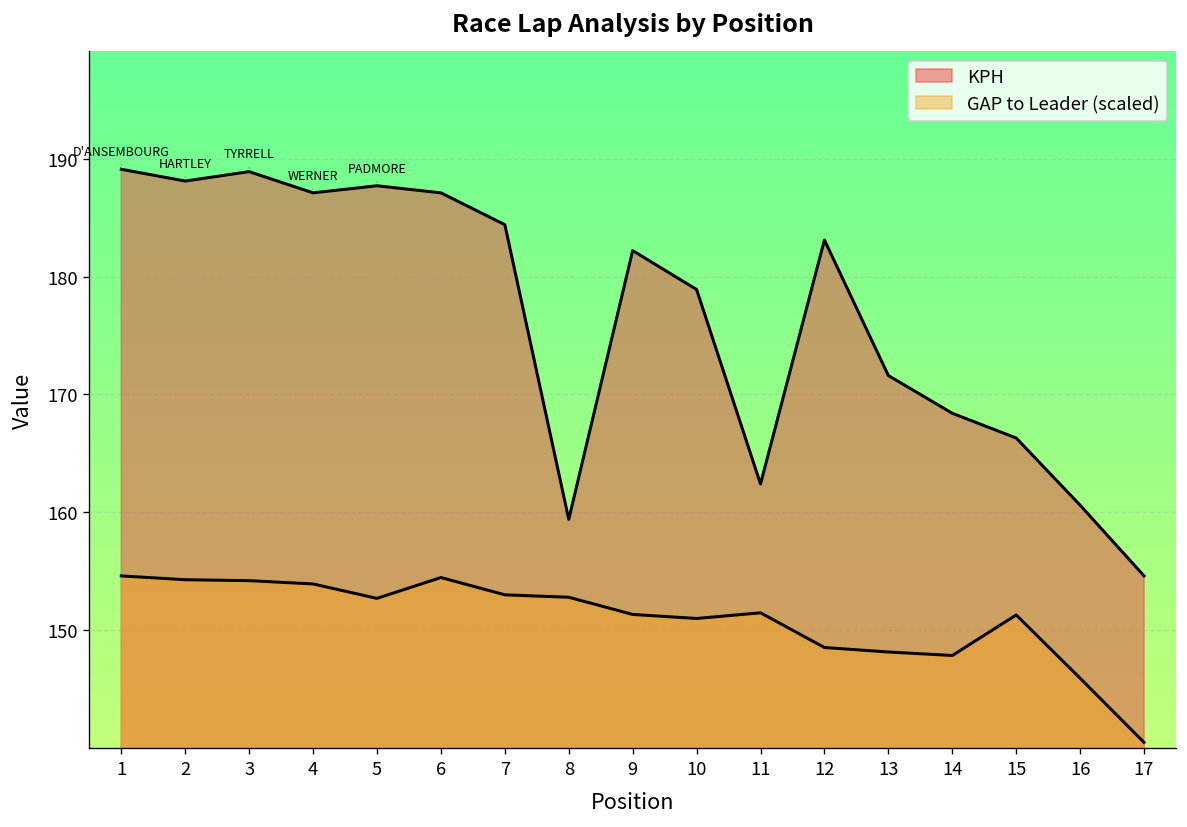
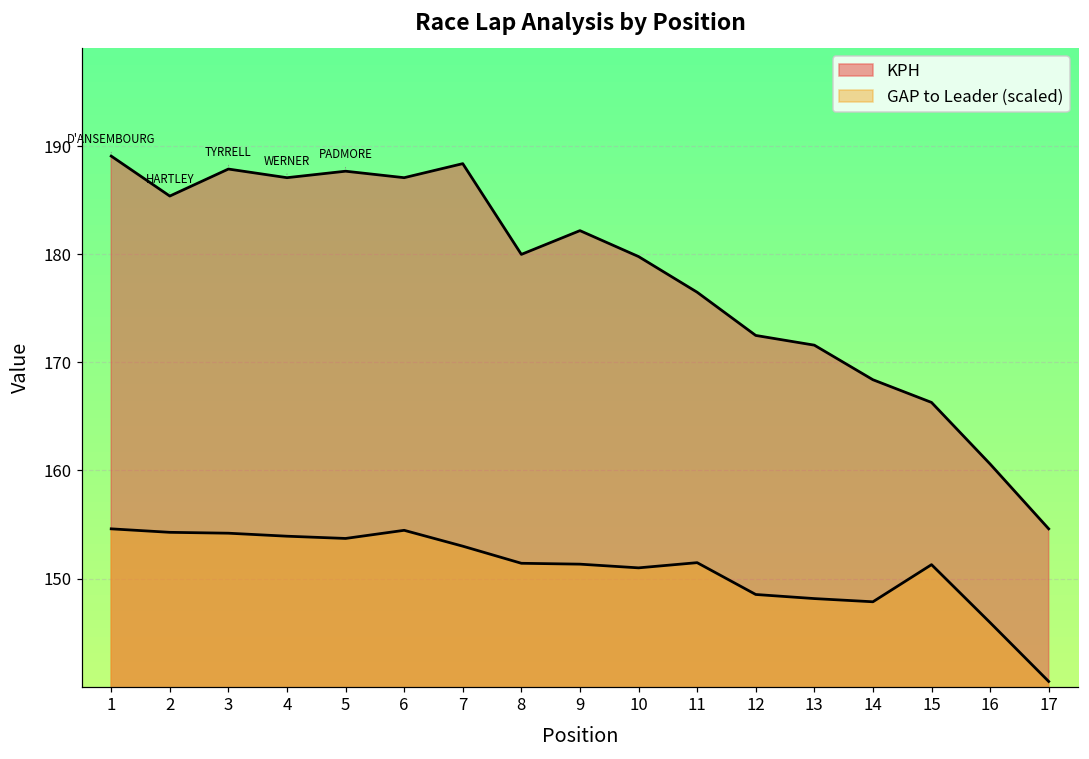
KPH, 2: 188 -> 185
KPH, 3: 189 -> 188
GAP to Leader (scaled), 5: 153 -> 154
KPH, 7: 184 -> 188
KPH, 8: 159 -> 180
GAP to Leader (scaled), 8: 153 -> 151
KPH, 10: 179 -> 180
KPH, 11: 162 -> 177
KPH, 12: 183 -> 173
